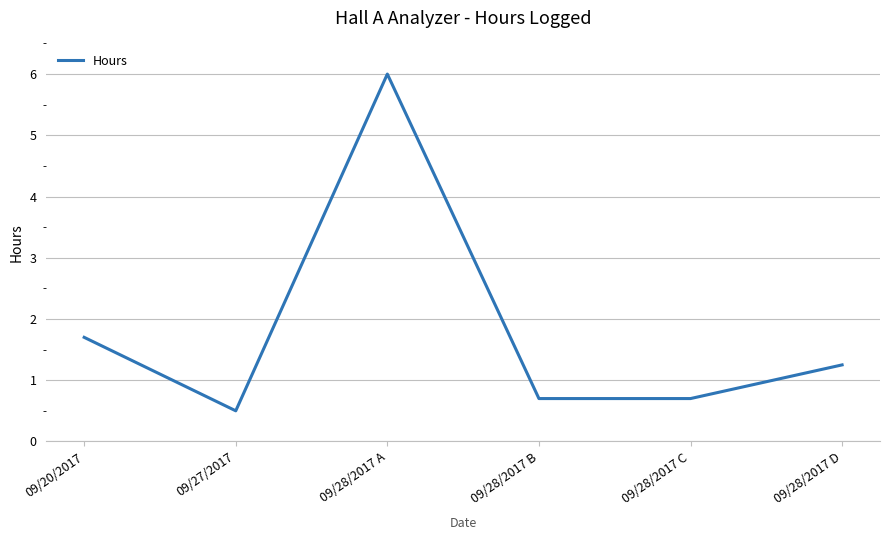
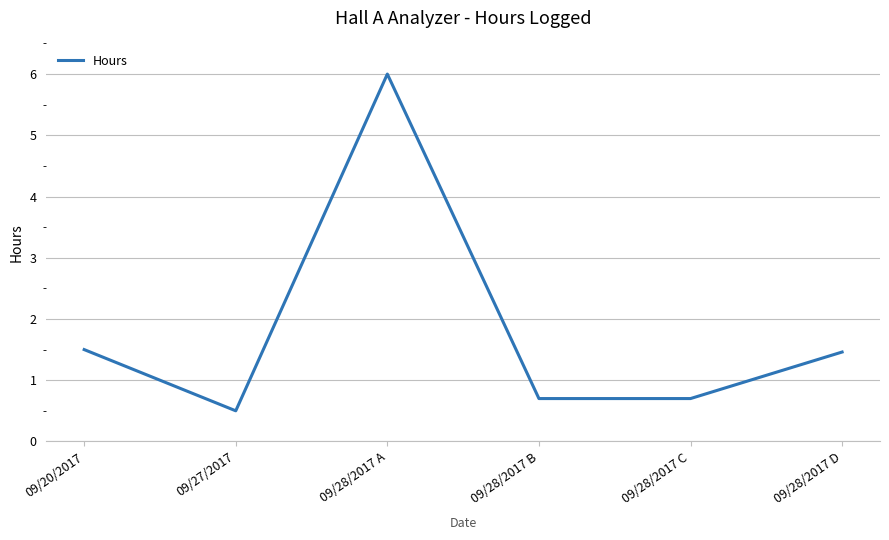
09/20/2017: 1.7 -> 1.5
09/28/2017 D: 1.3 -> 1.5
